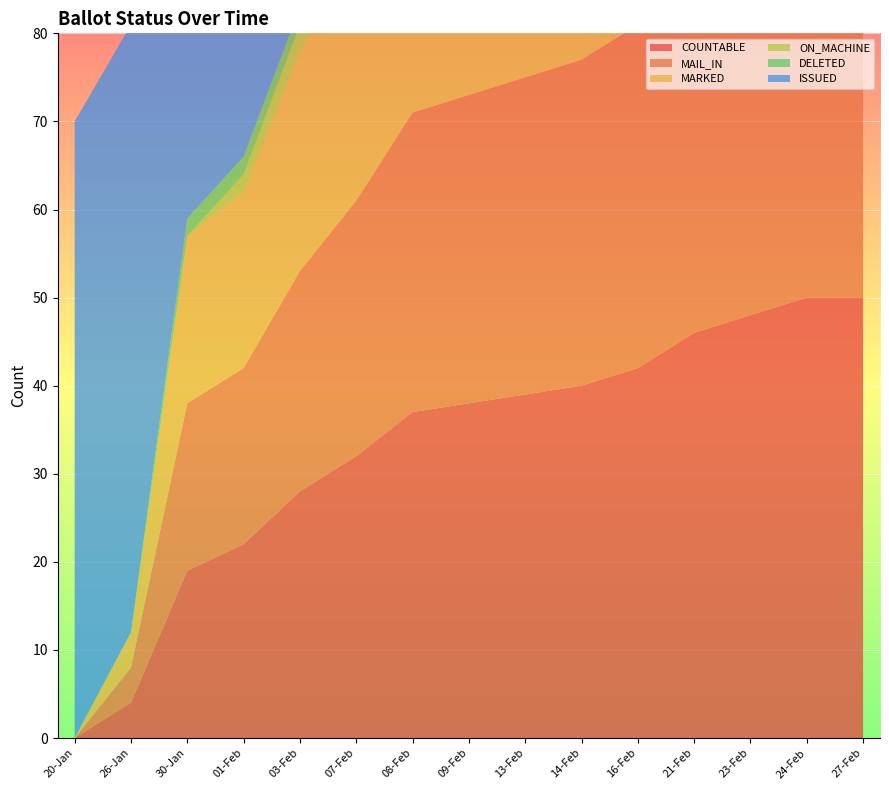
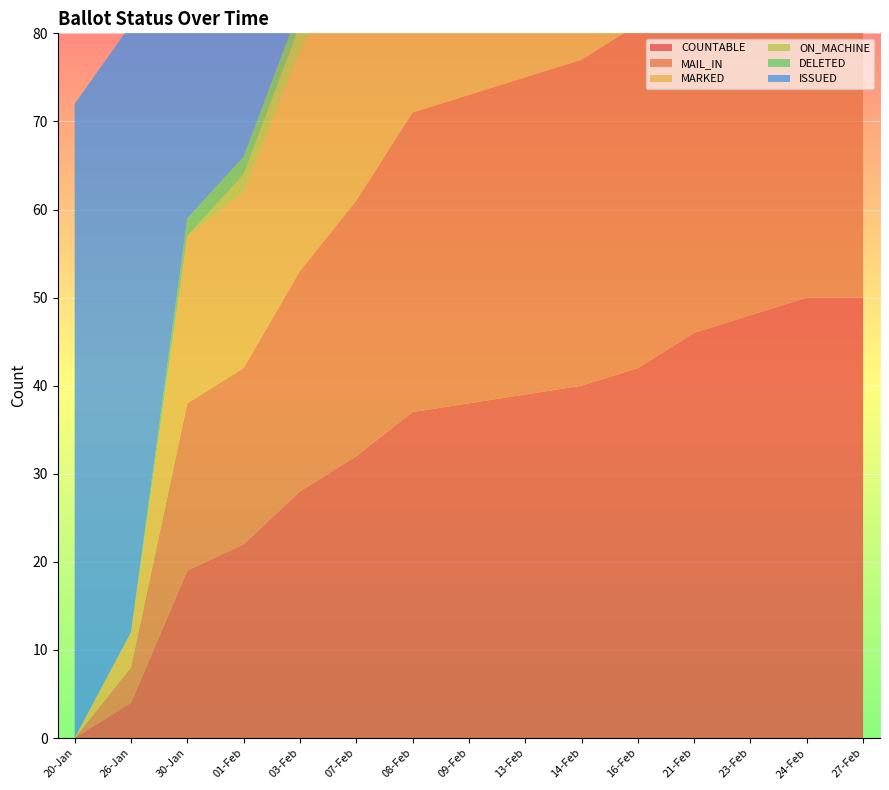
ISSUED, 20-Jan: 70 -> 72
